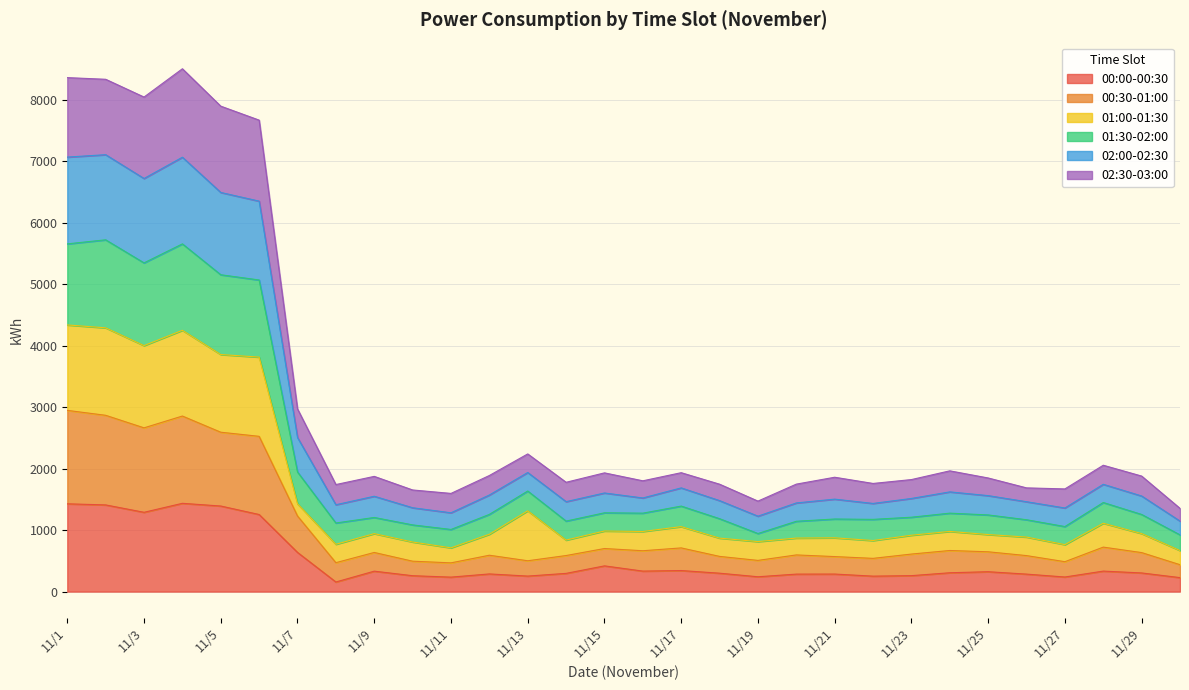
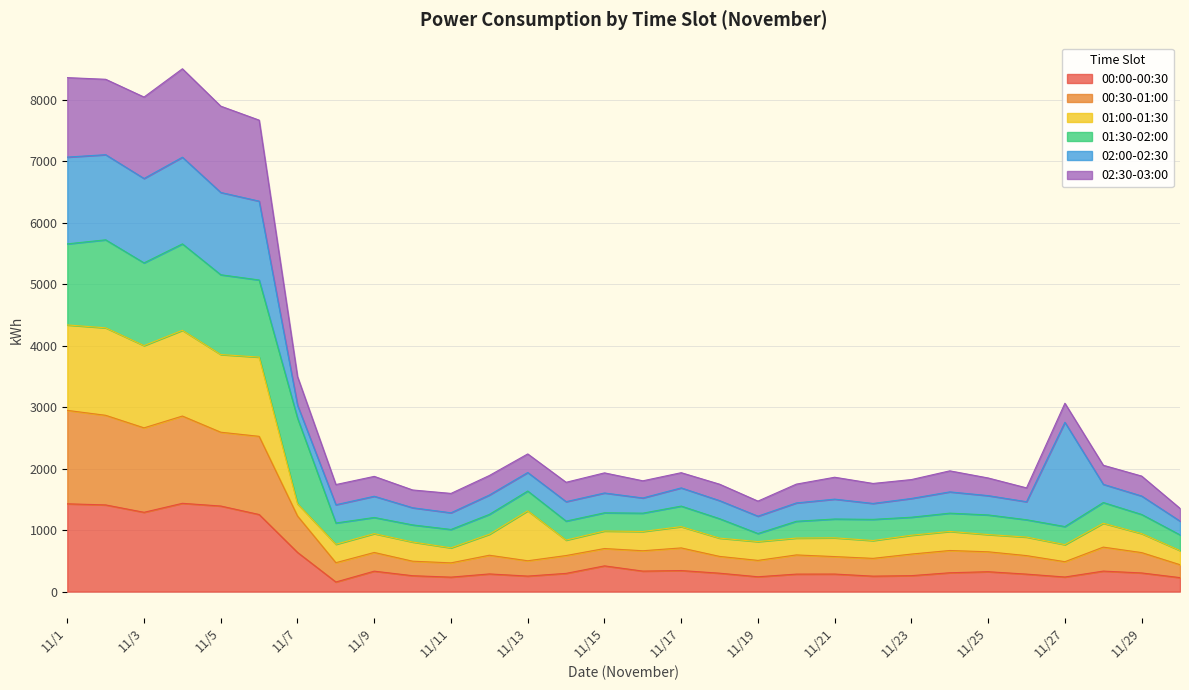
01:30-02:00, 11/7: 500 -> 1400
02:00-02:30, 11/7: 600 -> 200
02:00-02:30, 11/27: 300 -> 1700
